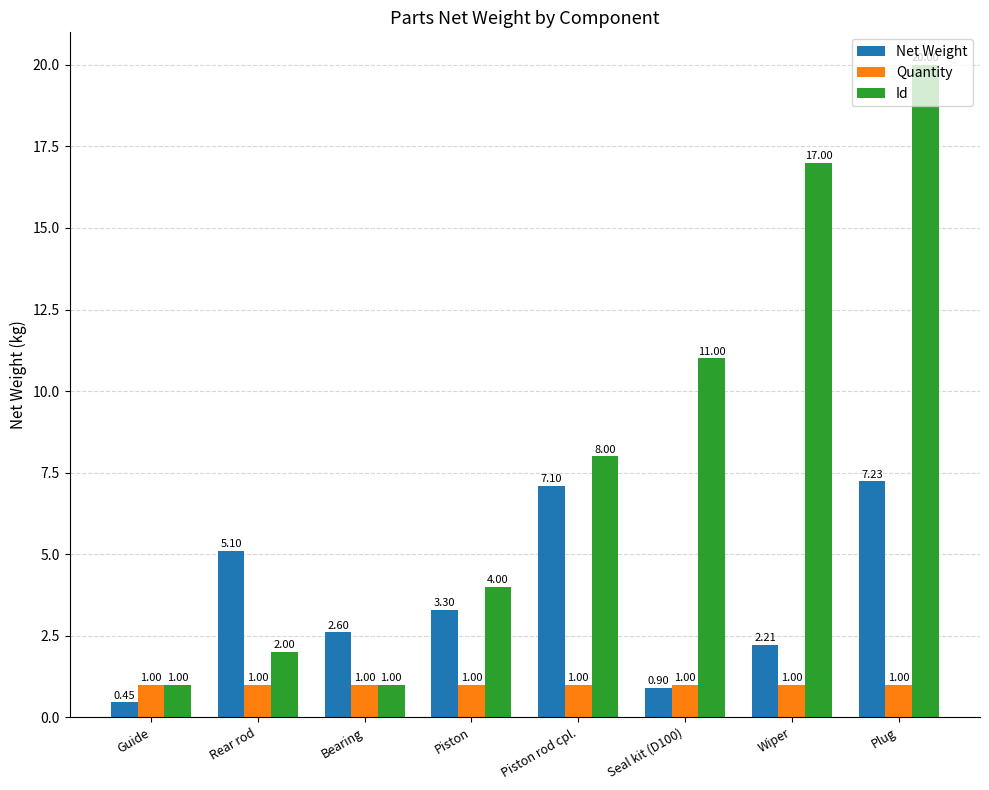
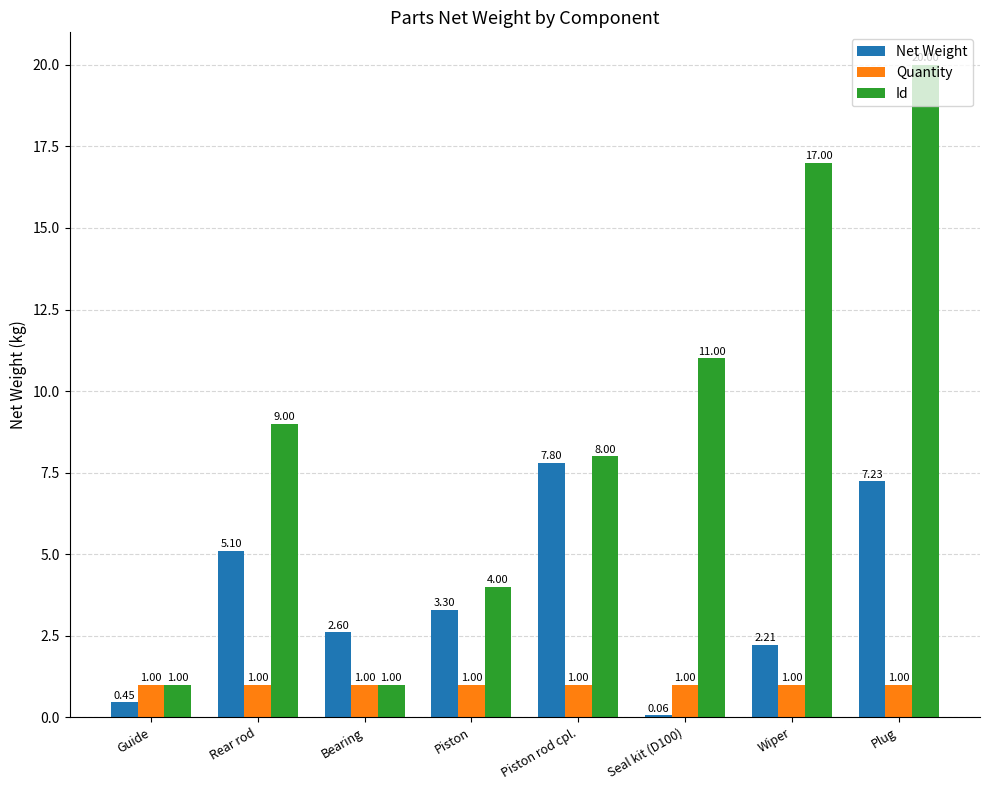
Id, Rear rod: 2.00 -> 9.00
Net Weight, Piston rod cpl.: 7.10 -> 7.80
Net Weight, Seal kit (D100): 0.90 -> 0.06
